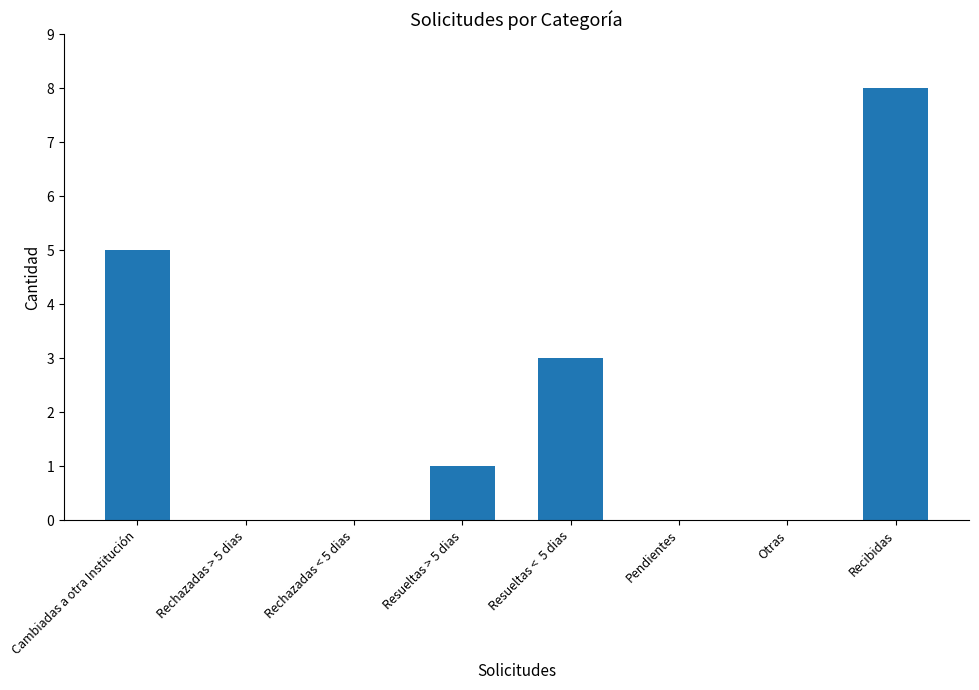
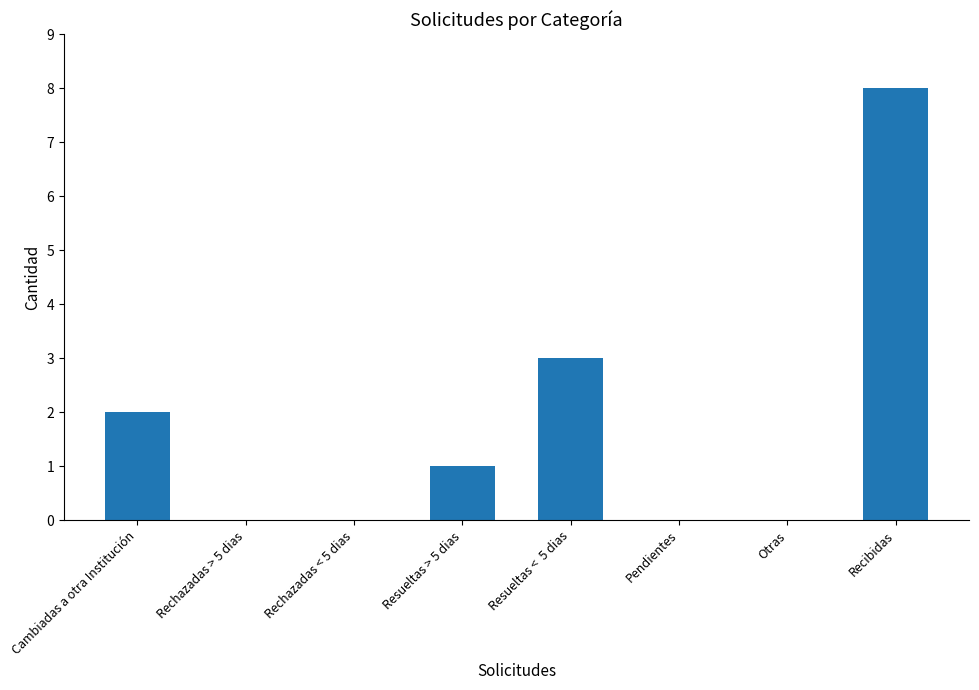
Cambiadas a otra Institución: 5 -> 2
